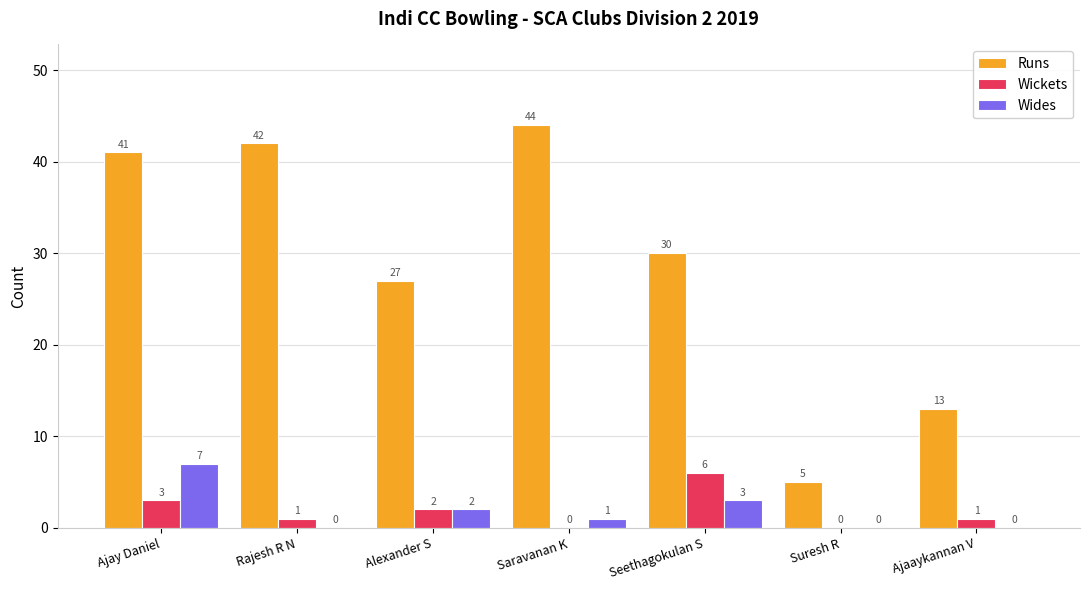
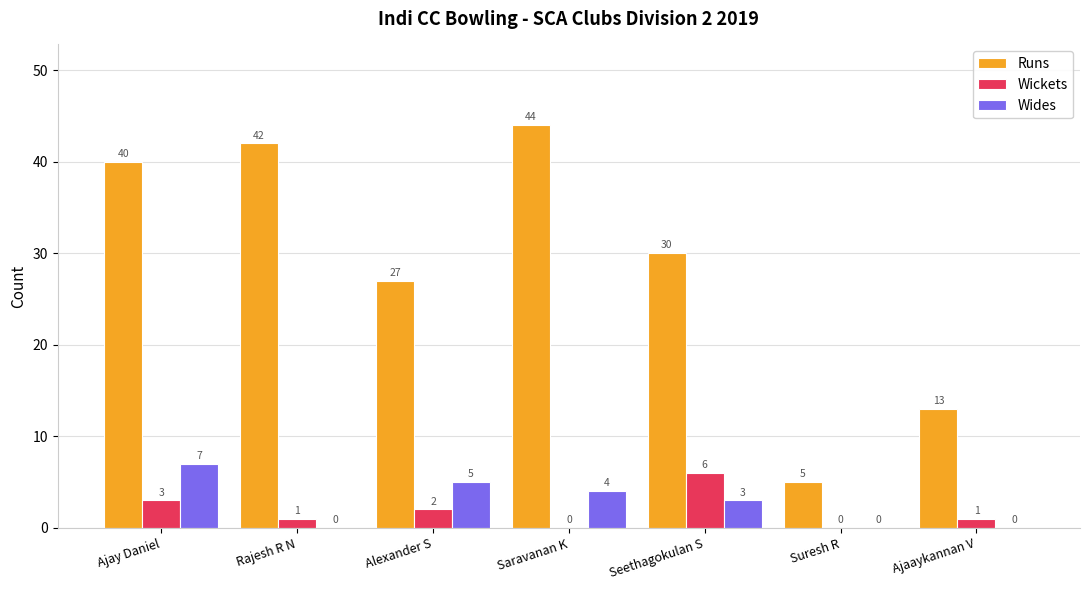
Runs, Ajay Daniel: 41 -> 40
Wides, Alexander S: 2 -> 5
Wides, Saravanan K: 1 -> 4
